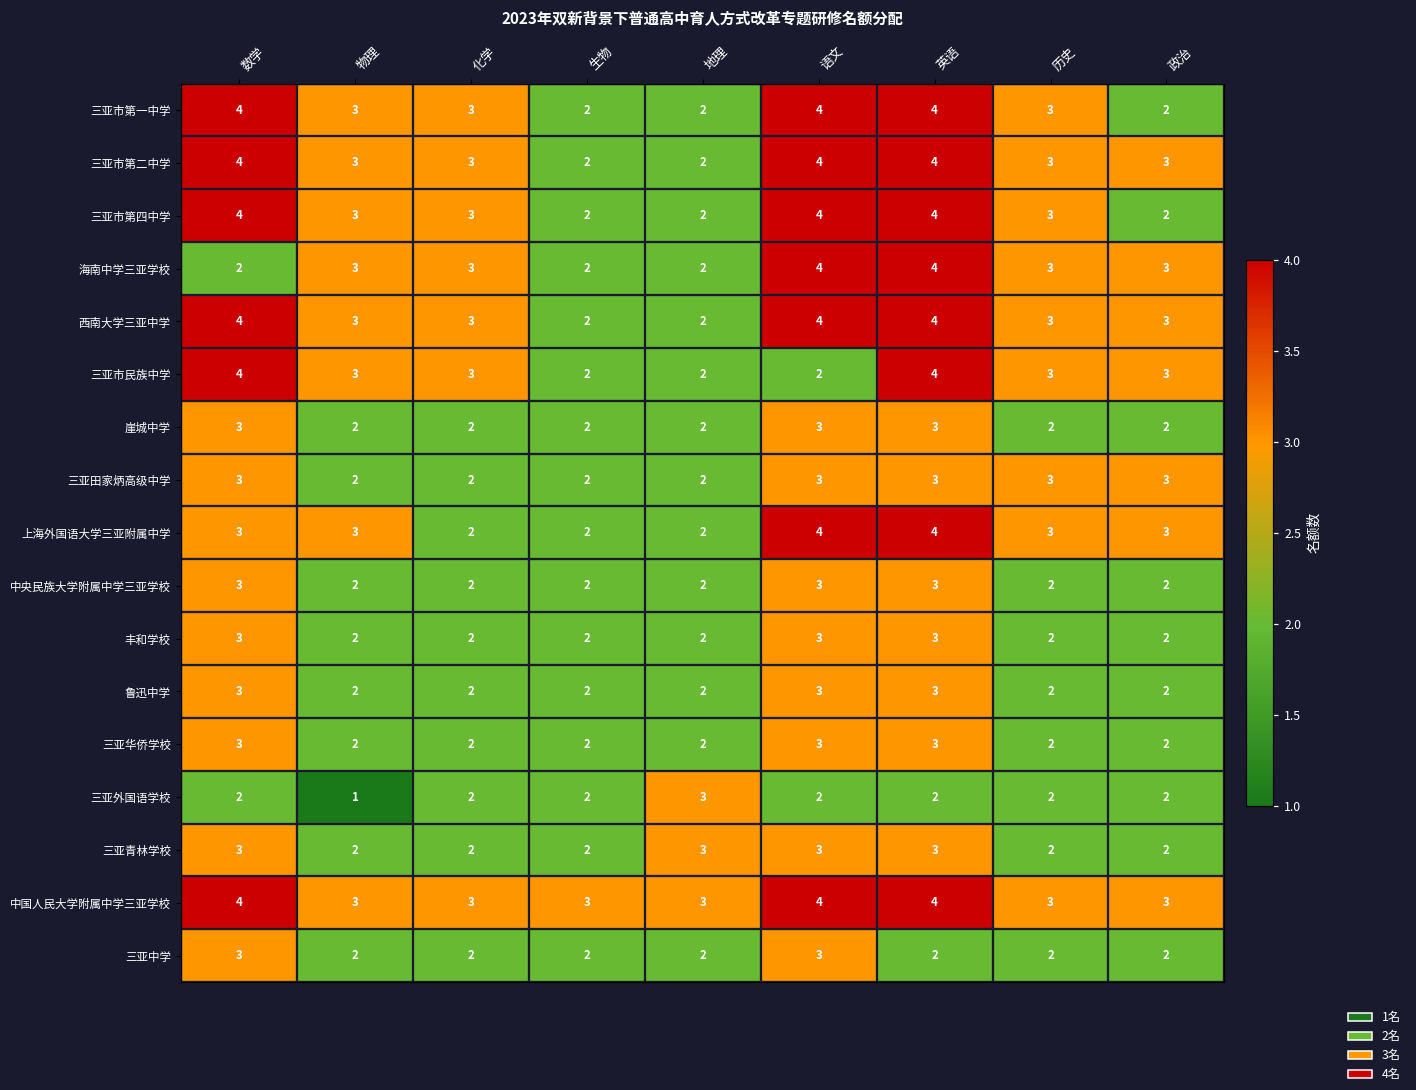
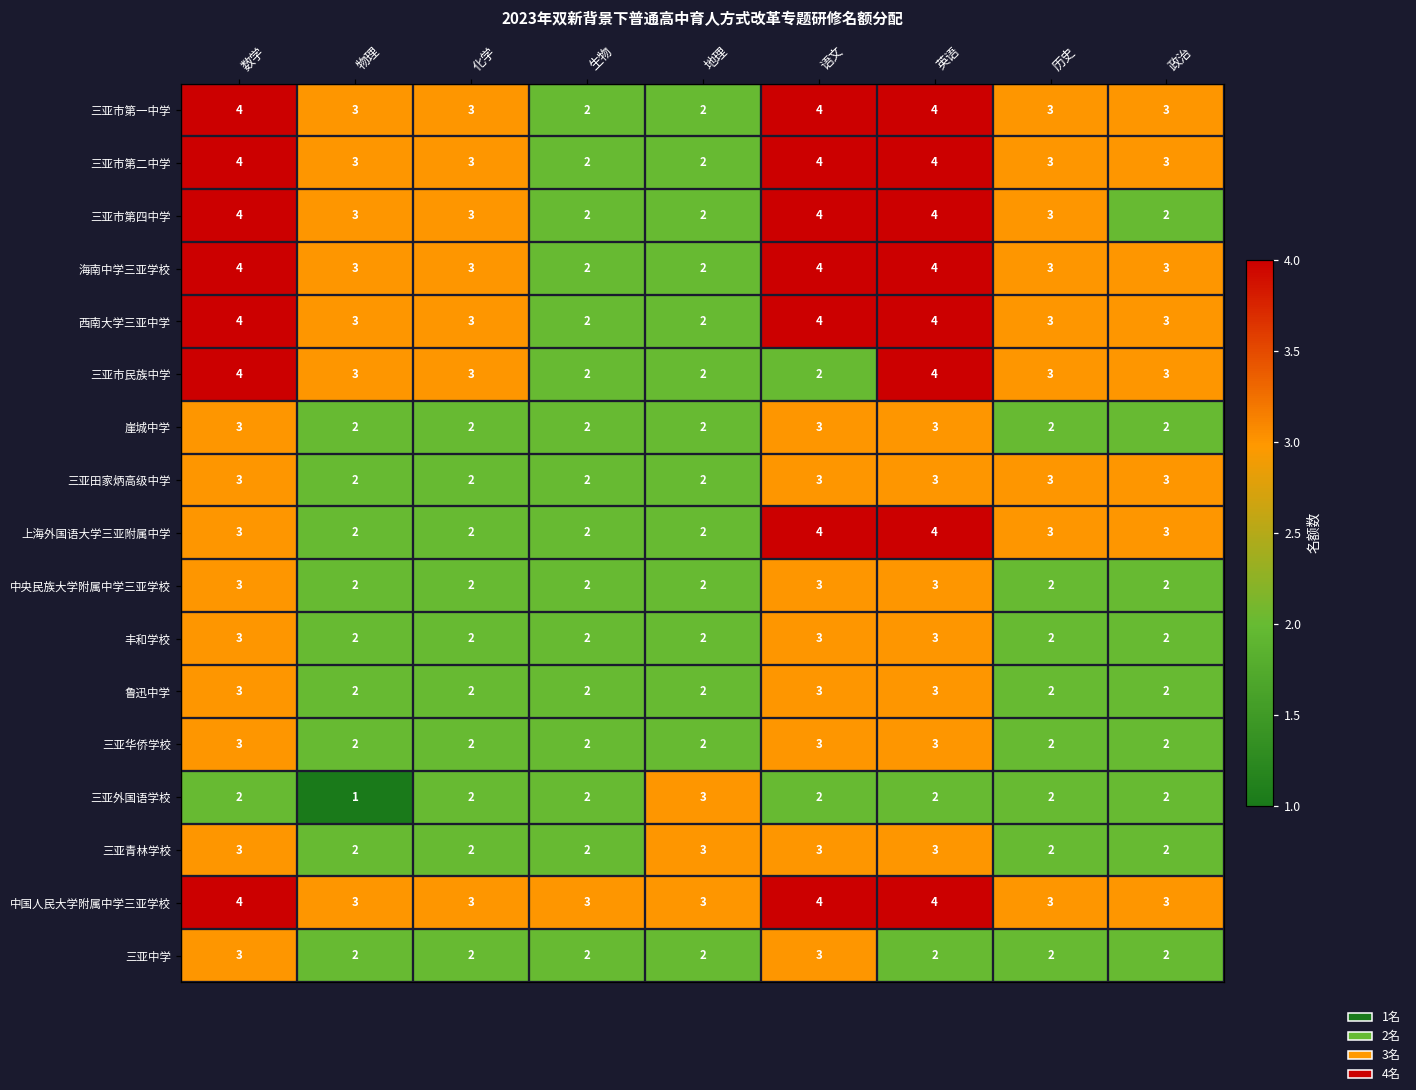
三亚市第一中学, 政治: 2 -> 3
海南中学三亚学校, 数学: 2 -> 4
上海外国语大学三亚附属中学, 物理: 3 -> 2
